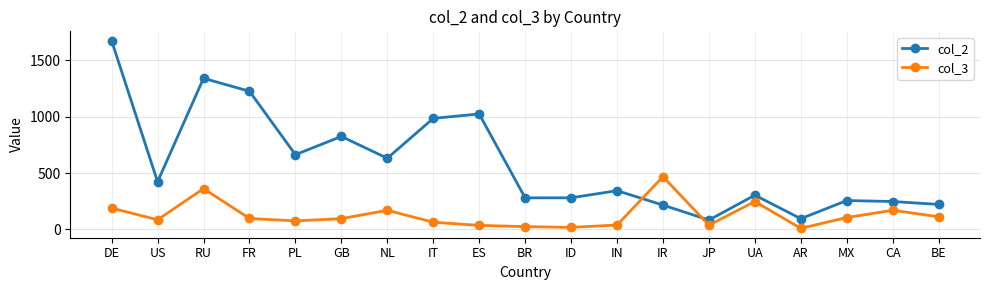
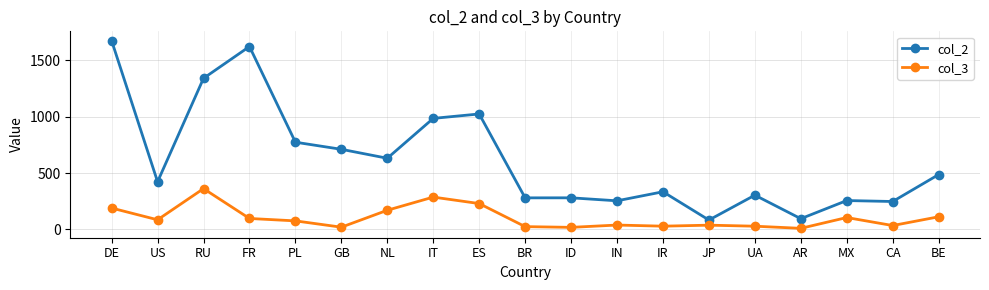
col_2, FR: 1230 -> 1620
col_2, PL: 660 -> 770
col_2, GB: 820 -> 710
col_3, GB: 100 -> 20
col_3, IT: 60 -> 290
col_3, ES: 40 -> 230
col_2, IN: 340 -> 250
col_2, IR: 220 -> 330
col_3, IR: 470 -> 30
col_3, UA: 250 -> 30
col_3, CA: 170 -> 30
col_2, BE: 220 -> 490
